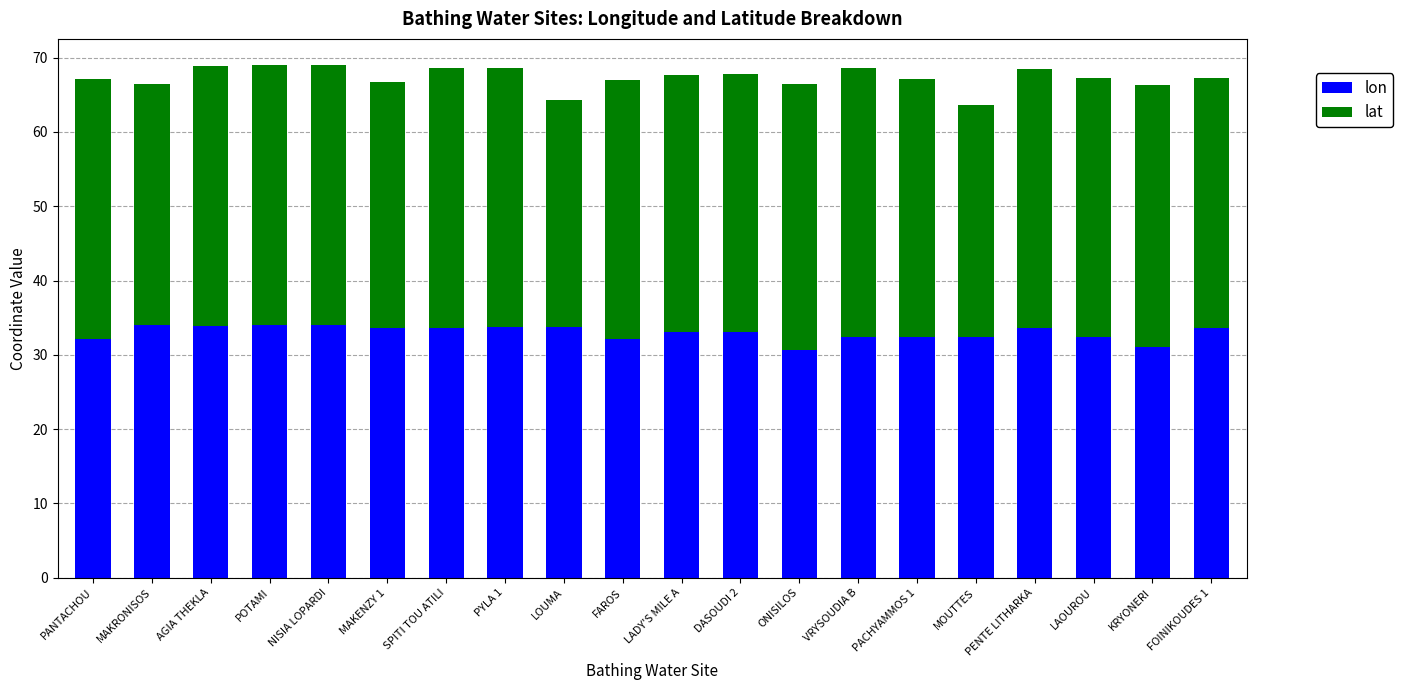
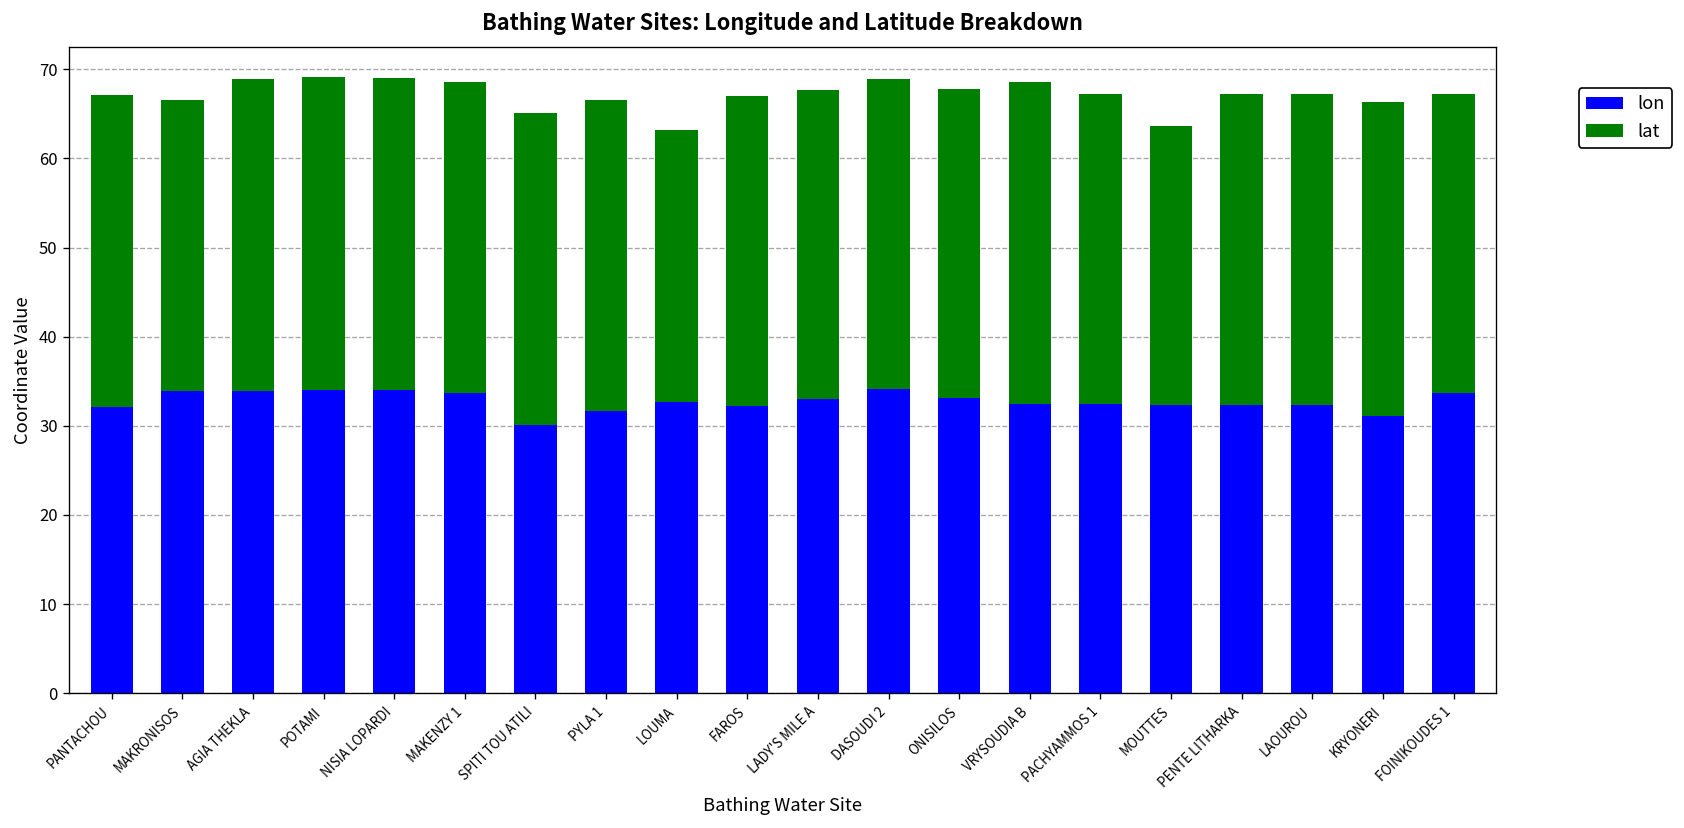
lat, MAKENZY 1: 33 -> 35
lon, SPITI TOU ATILI: 34 -> 30
lon, PYLA 1: 34 -> 32
lon, LOUMA: 34 -> 33
lon, DASOUDI 2: 33 -> 34
lon, ONISILOS: 31 -> 33
lat, ONISILOS: 36 -> 35
lon, PENTE LITHARKA: 34 -> 32
